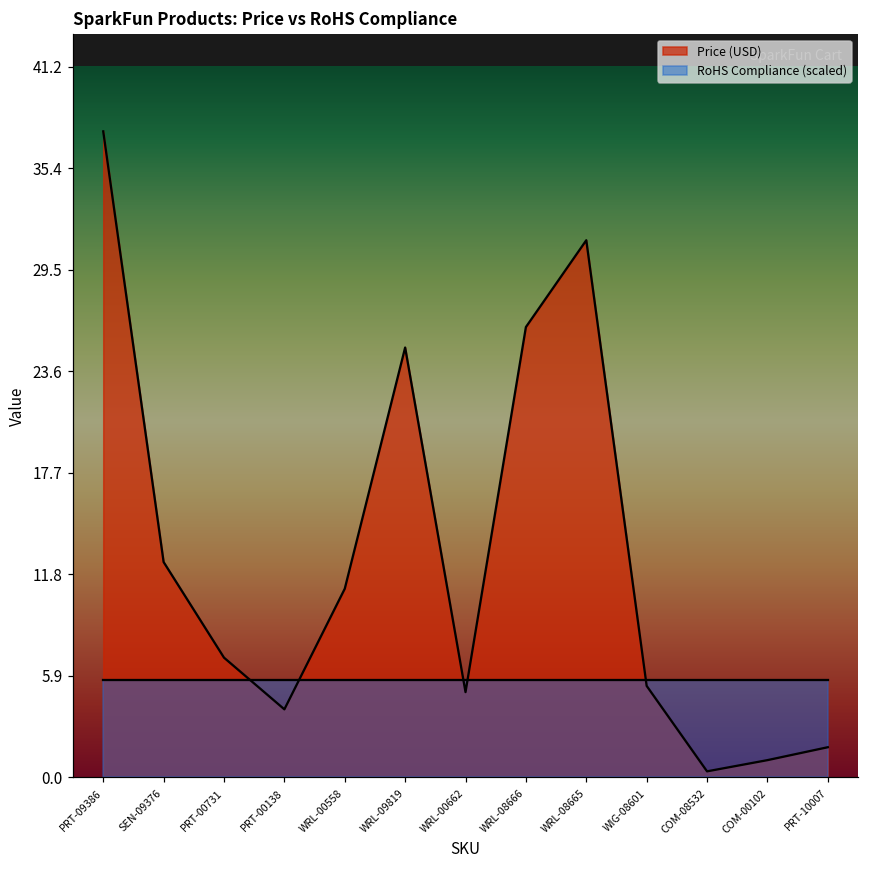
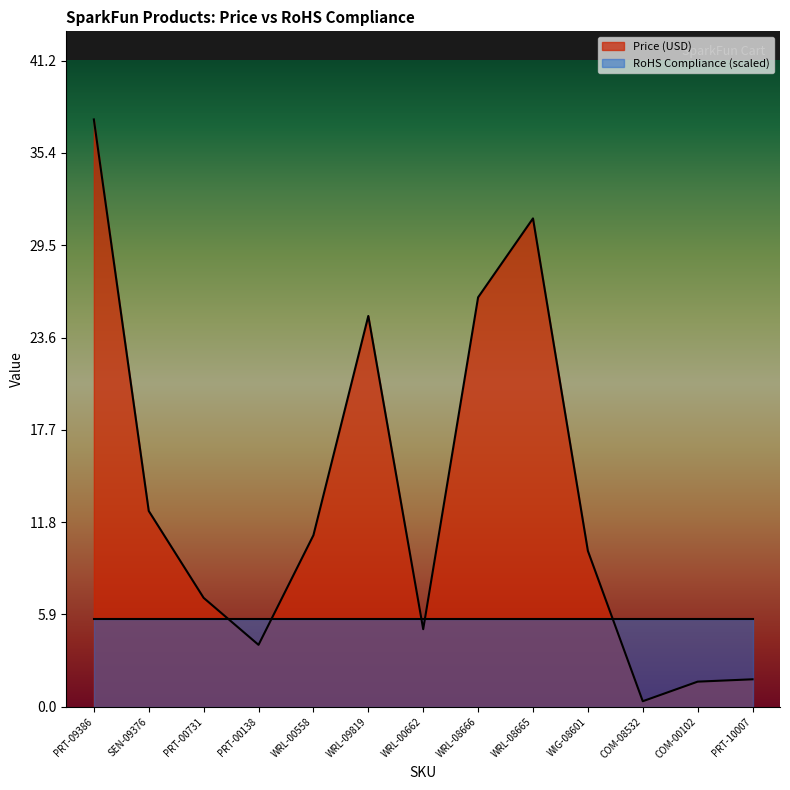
Price (USD), WIG-08601: 5.3 -> 10.0
Price (USD), COM-00102: 1.0 -> 1.6
